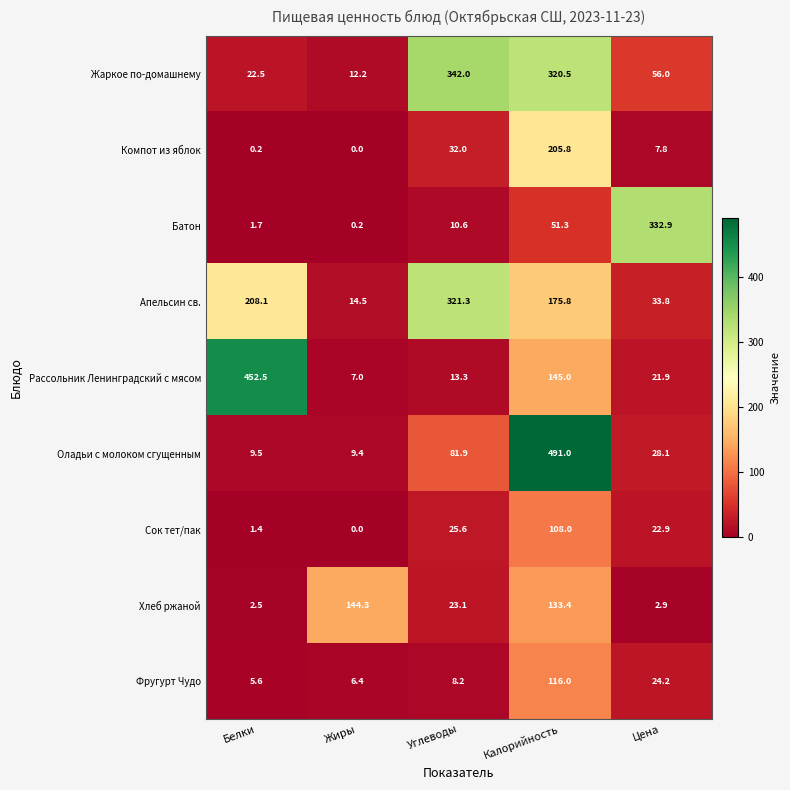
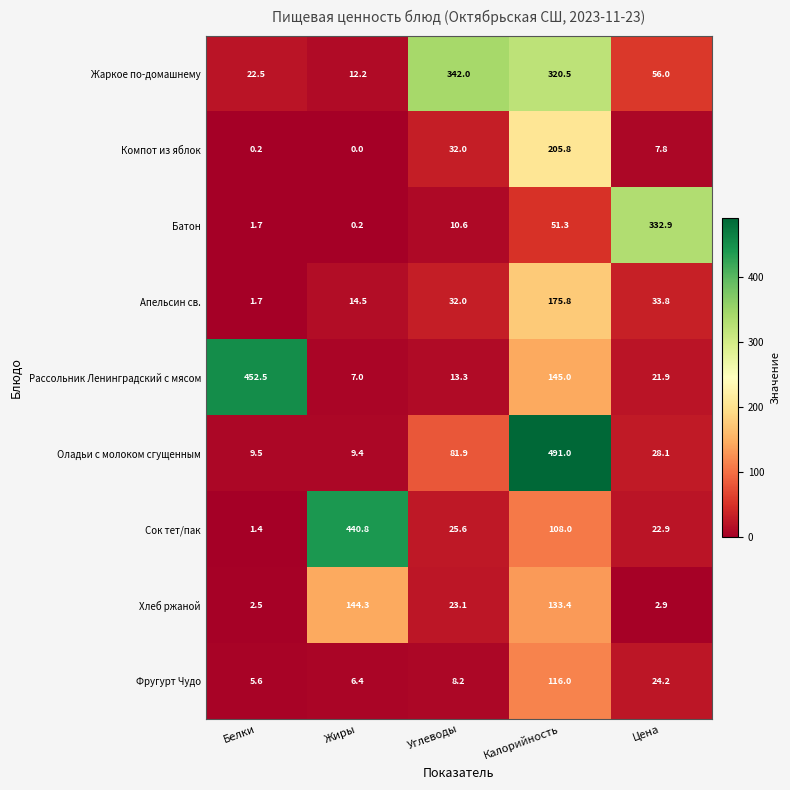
Апельсин св., Белки: 208.1 -> 1.7
Апельсин св., Углеводы: 321.3 -> 32.0
Сок тет/пак, Жиры: 0.0 -> 440.8
